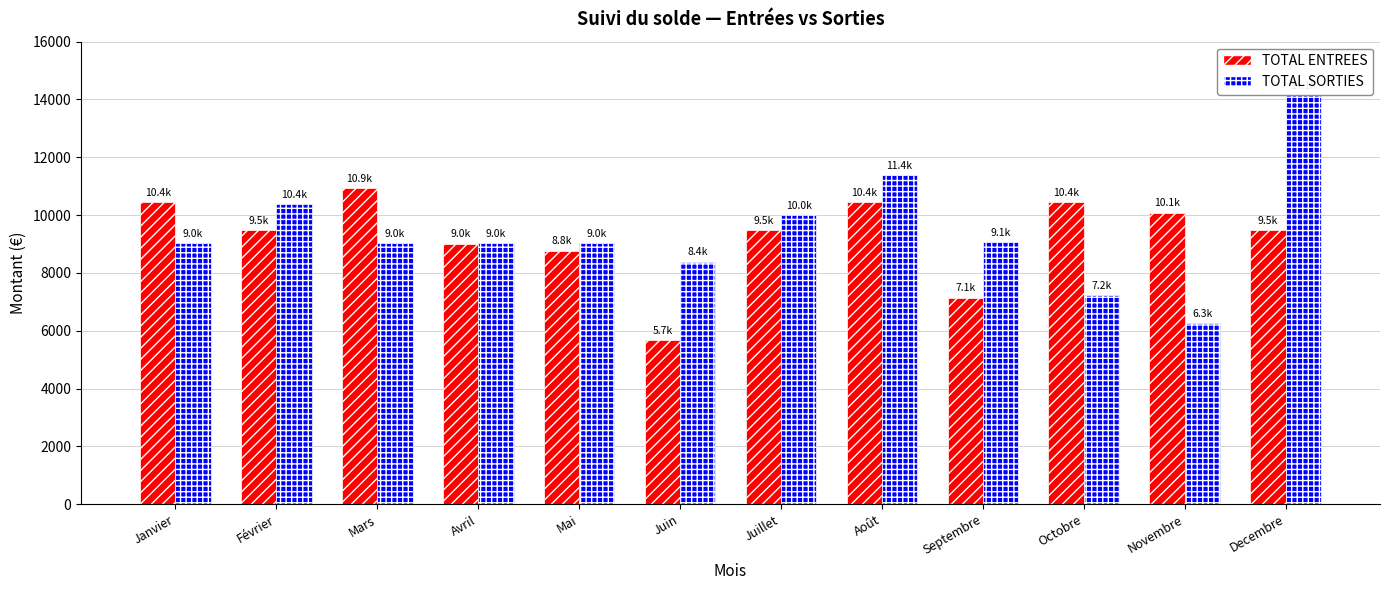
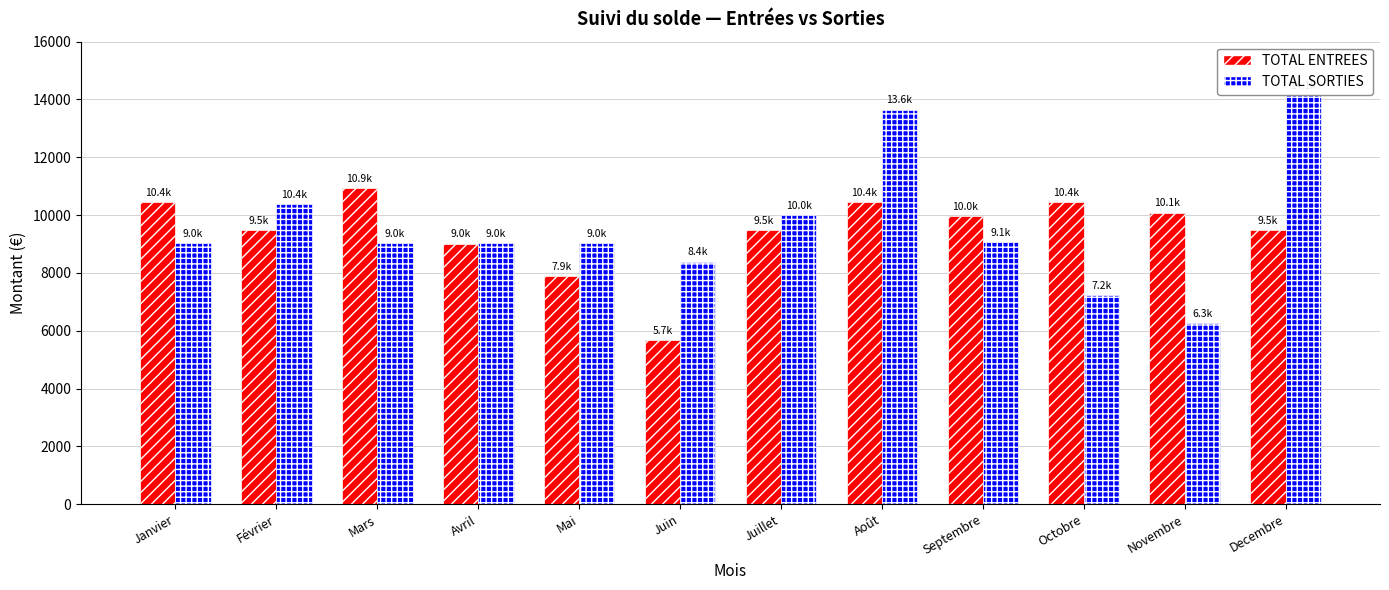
TOTAL ENTREES, Mai: 8.8k -> 7.9k
TOTAL SORTIES, Août: 11.4k -> 13.6k
TOTAL ENTREES, Septembre: 7.1k -> 10.0k
